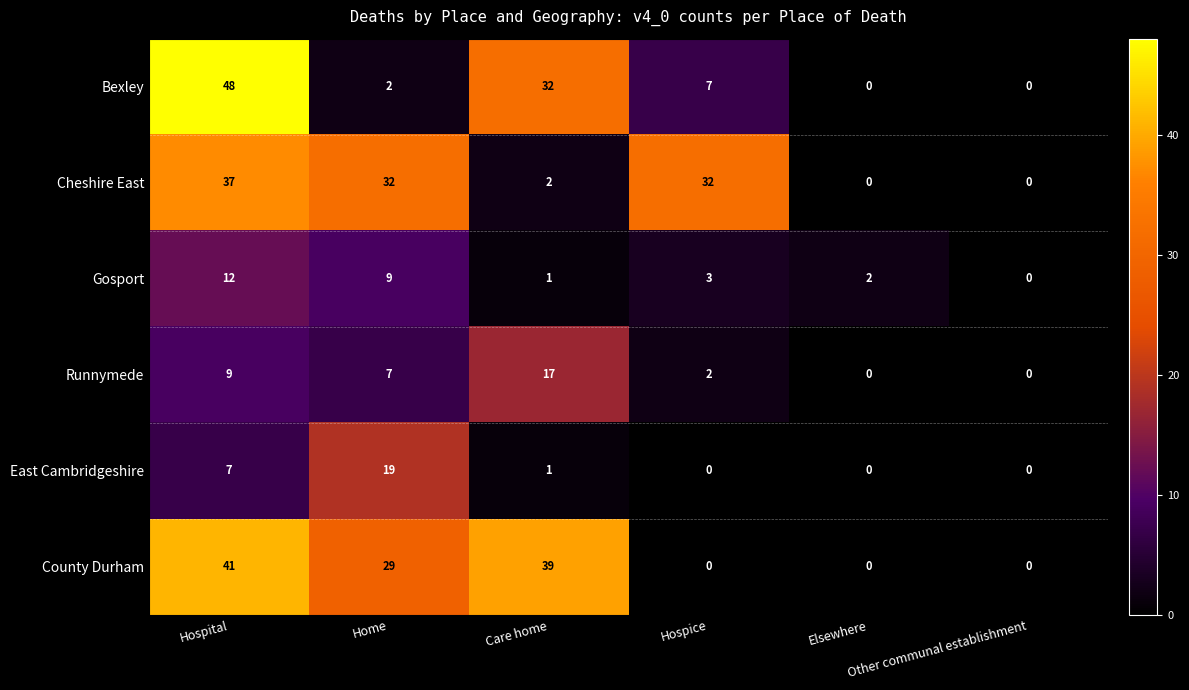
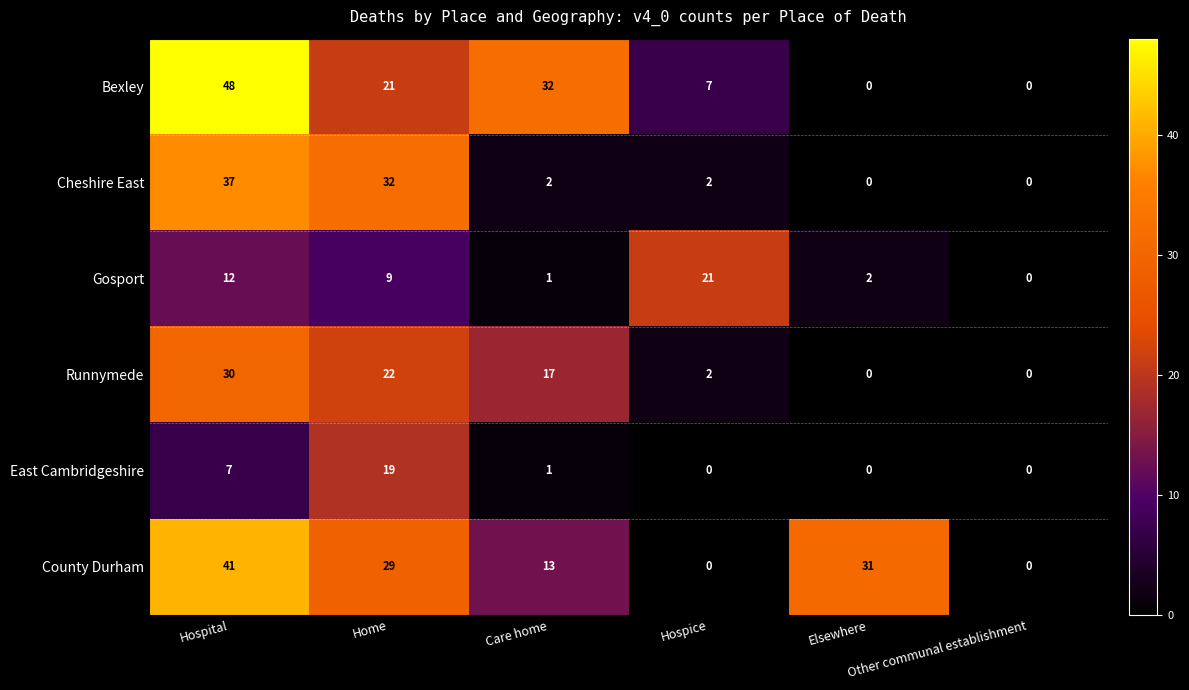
Bexley, Home: 2 -> 21
Cheshire East, Hospice: 32 -> 2
Gosport, Hospice: 3 -> 21
Runnymede, Hospital: 9 -> 30
Runnymede, Home: 7 -> 22
County Durham, Care home: 39 -> 13
County Durham, Elsewhere: 0 -> 31
